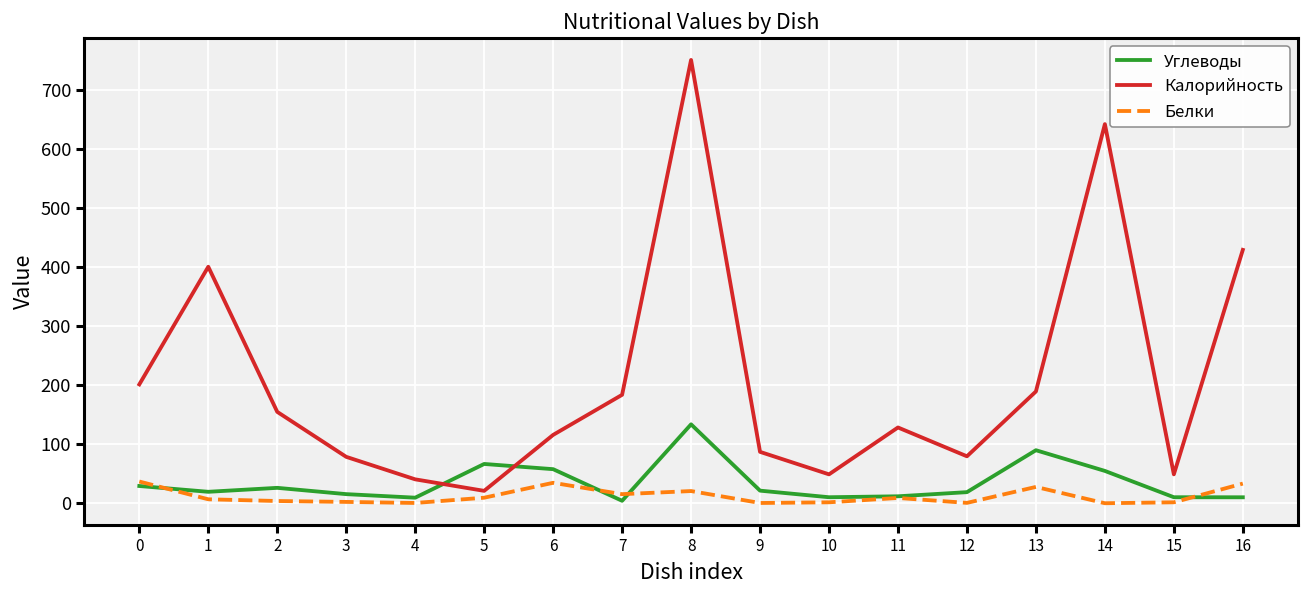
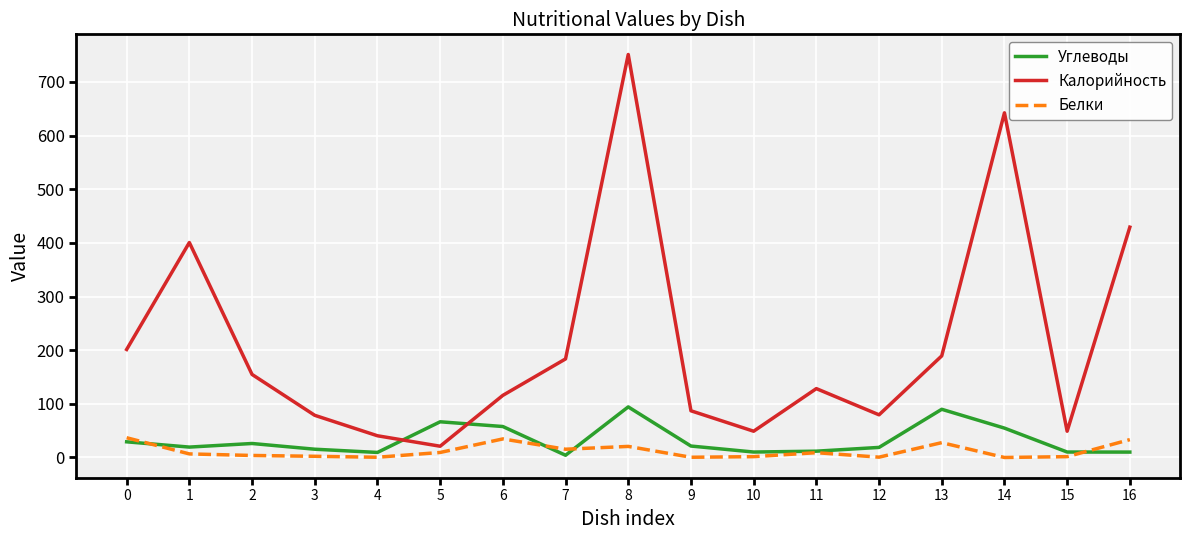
Углеводы, 8: 130 -> 90
